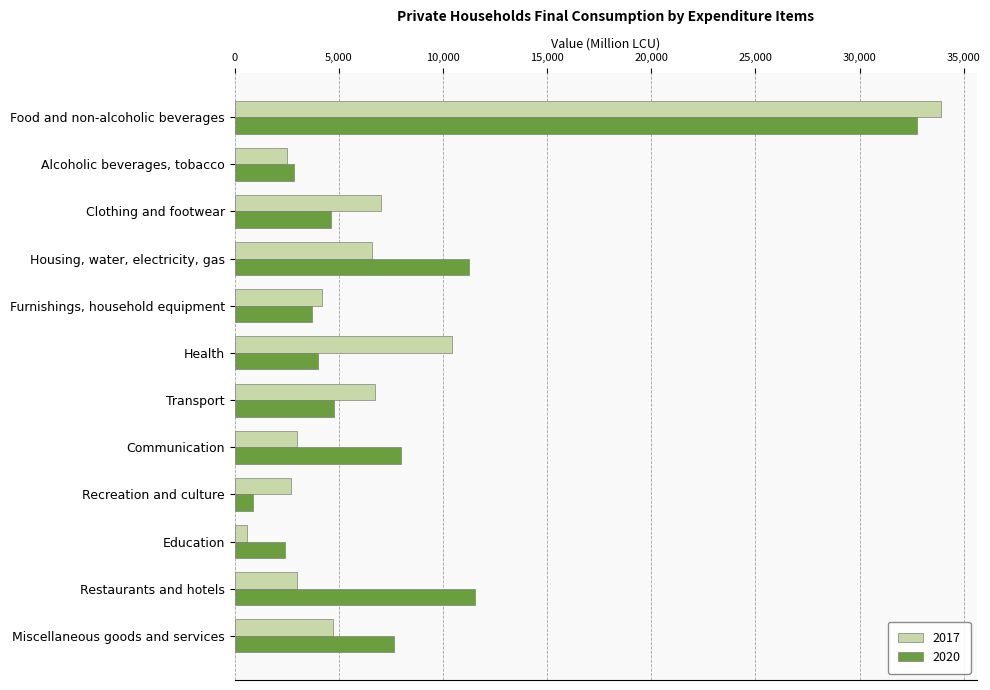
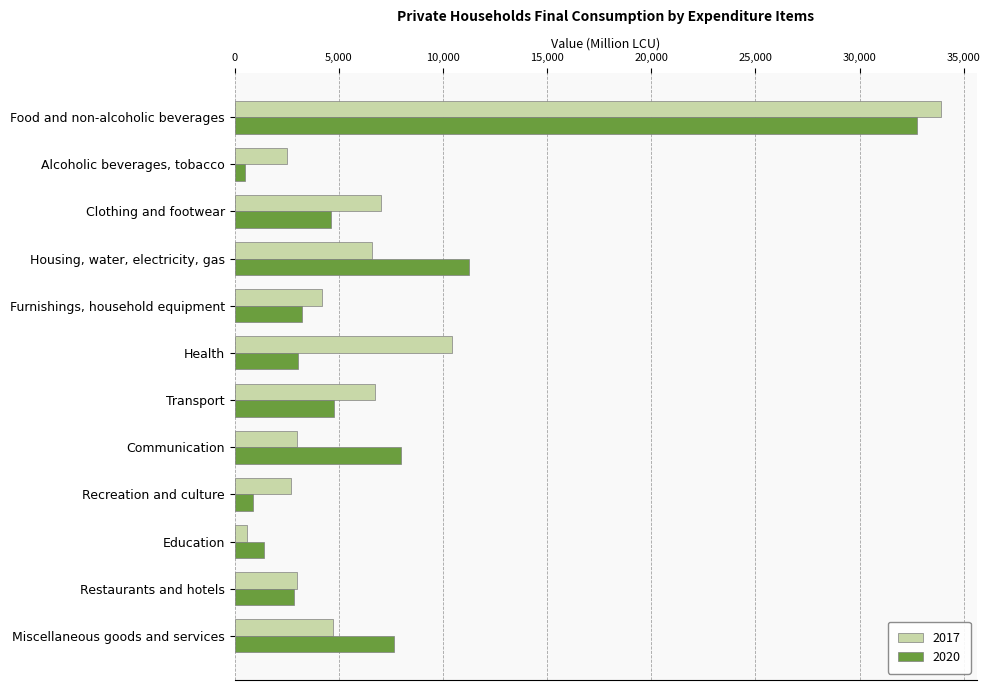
2020, Alcoholic beverages, tobacco: 2,800 -> 500
2020, Furnishings, household equipment: 3,700 -> 3,200
2020, Health: 4,000 -> 3,000
2020, Education: 2,400 -> 1,400
2020, Restaurants and hotels: 11,500 -> 2,800
